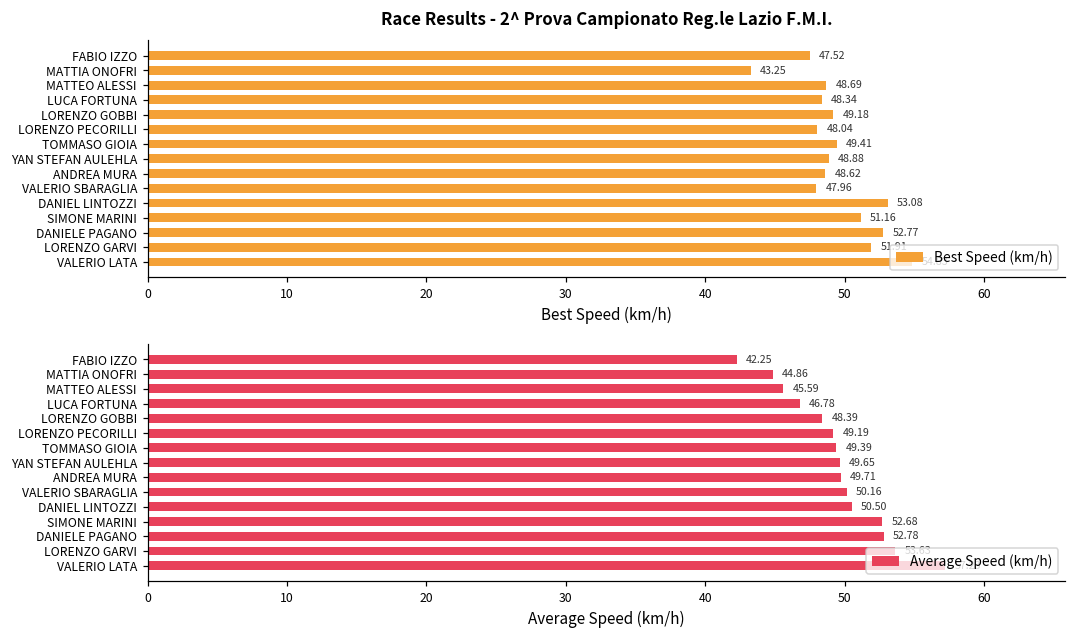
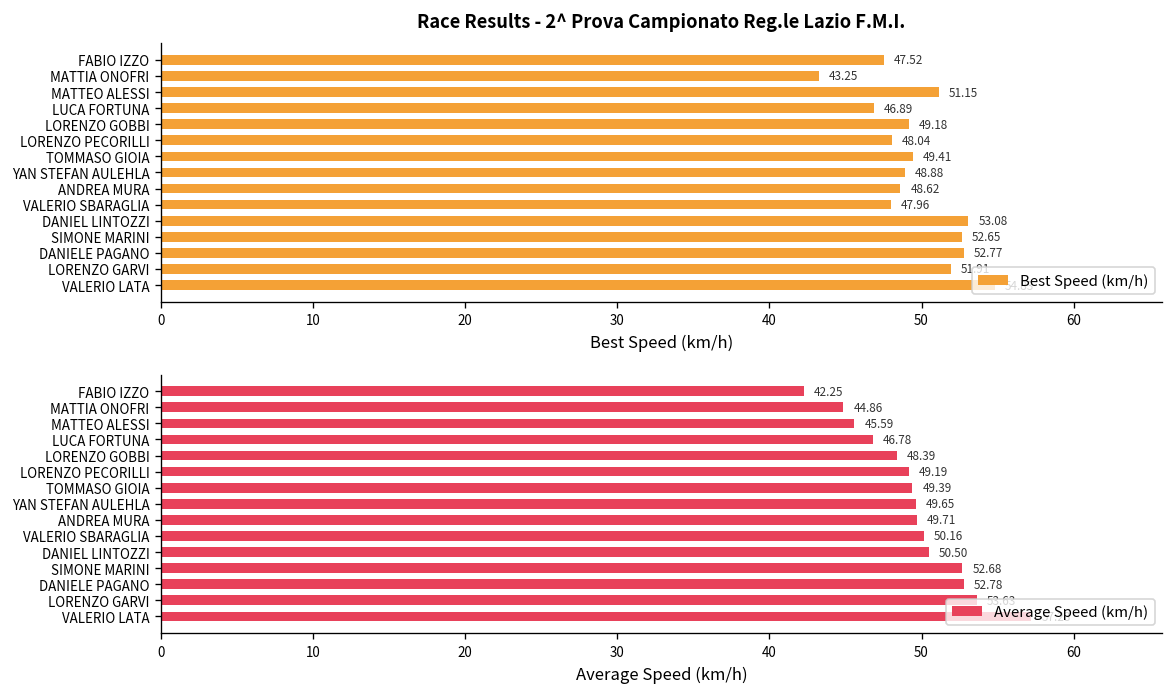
Race Results - 2^ Prova Campionato Reg.le Lazio F.M.I., MATTEO ALESSI: 48.69 -> 51.15
Race Results - 2^ Prova Campionato Reg.le Lazio F.M.I., LUCA FORTUNA: 48.34 -> 46.89
Race Results - 2^ Prova Campionato Reg.le Lazio F.M.I., SIMONE MARINI: 51.16 -> 52.65
